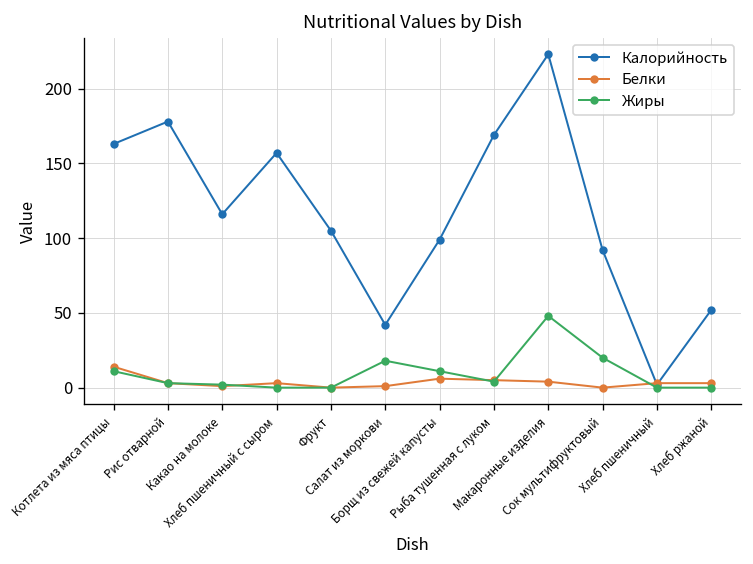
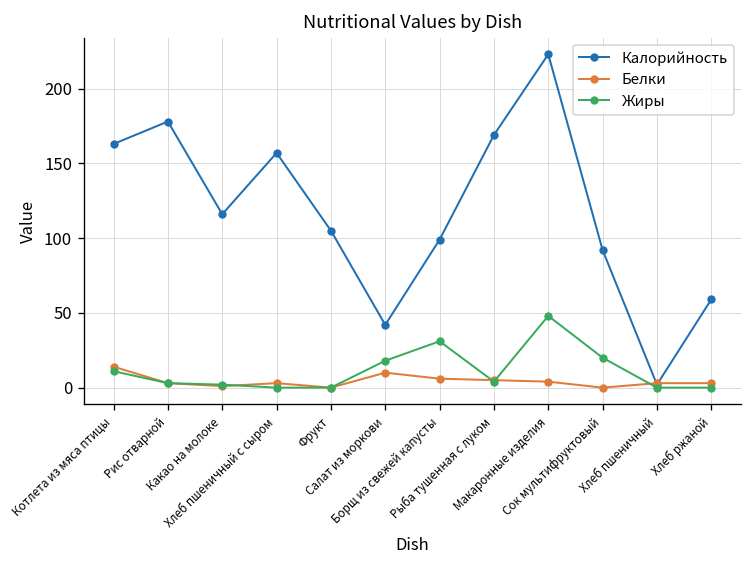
Белки, Салат из моркови: 1 -> 10
Жиры, Борщ из свежей капусты: 11 -> 31
Калорийность, Хлеб ржаной: 52 -> 59
